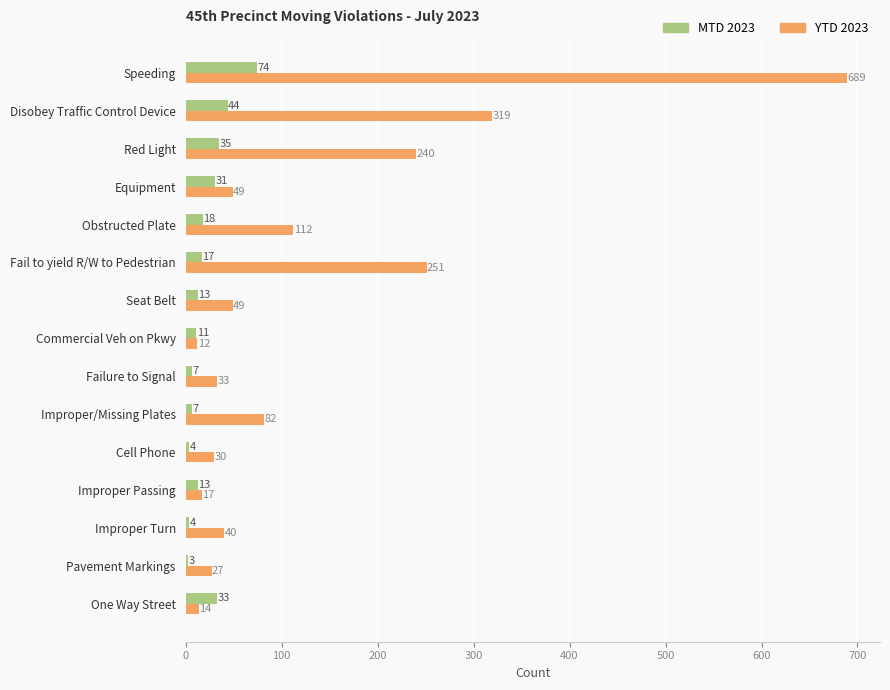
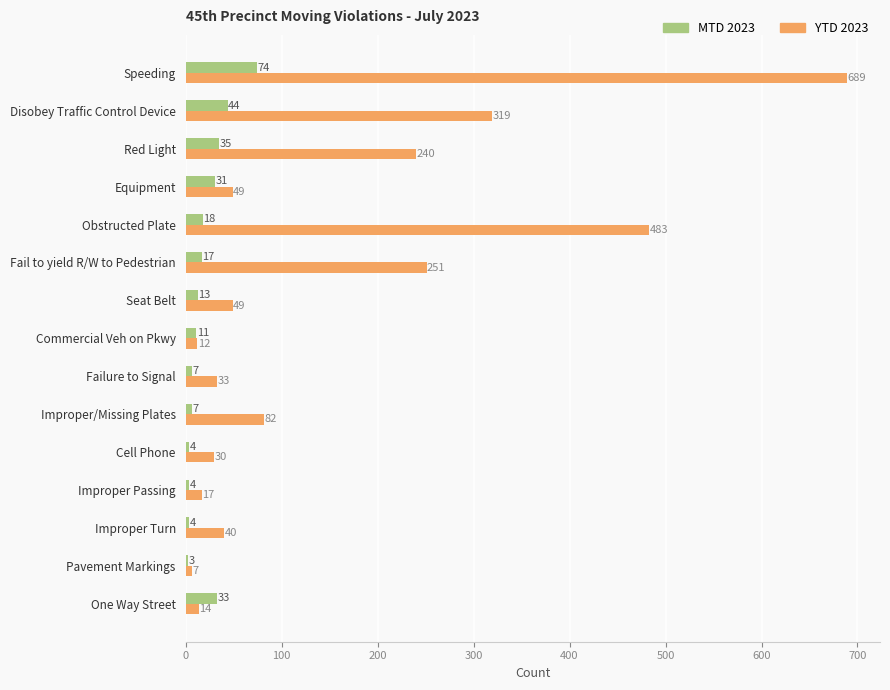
YTD 2023, Obstructed Plate: 112 -> 483
MTD 2023, Improper Passing: 13 -> 4
YTD 2023, Pavement Markings: 27 -> 7
